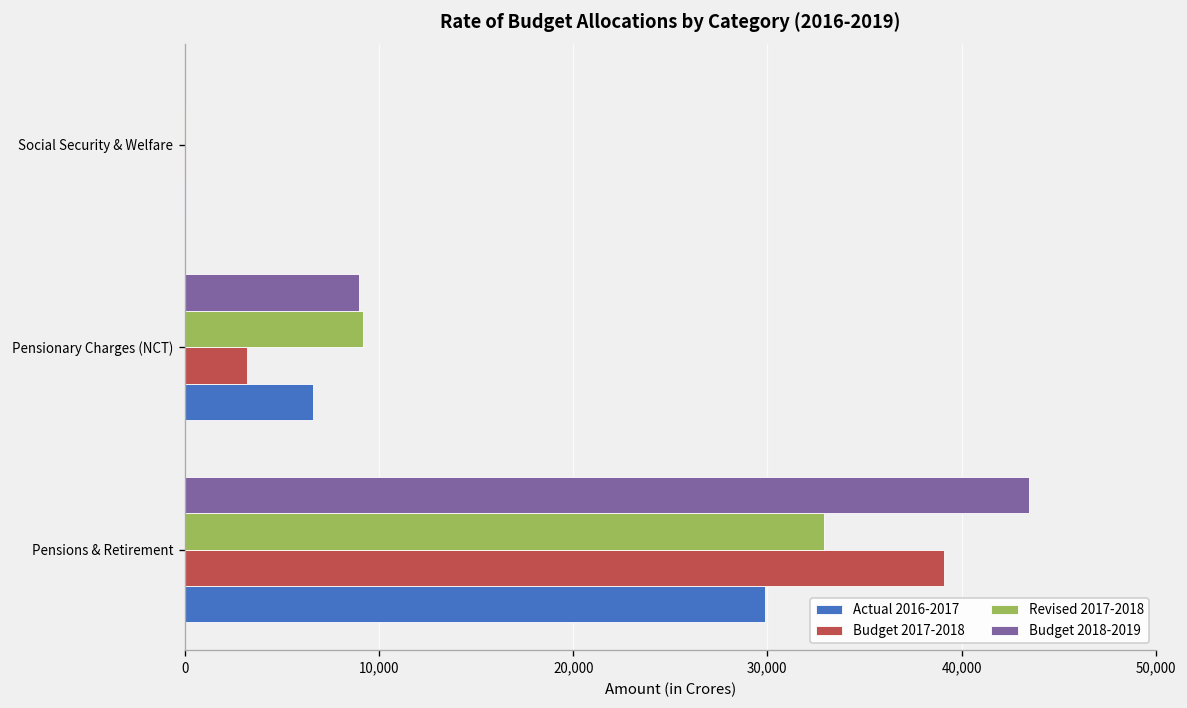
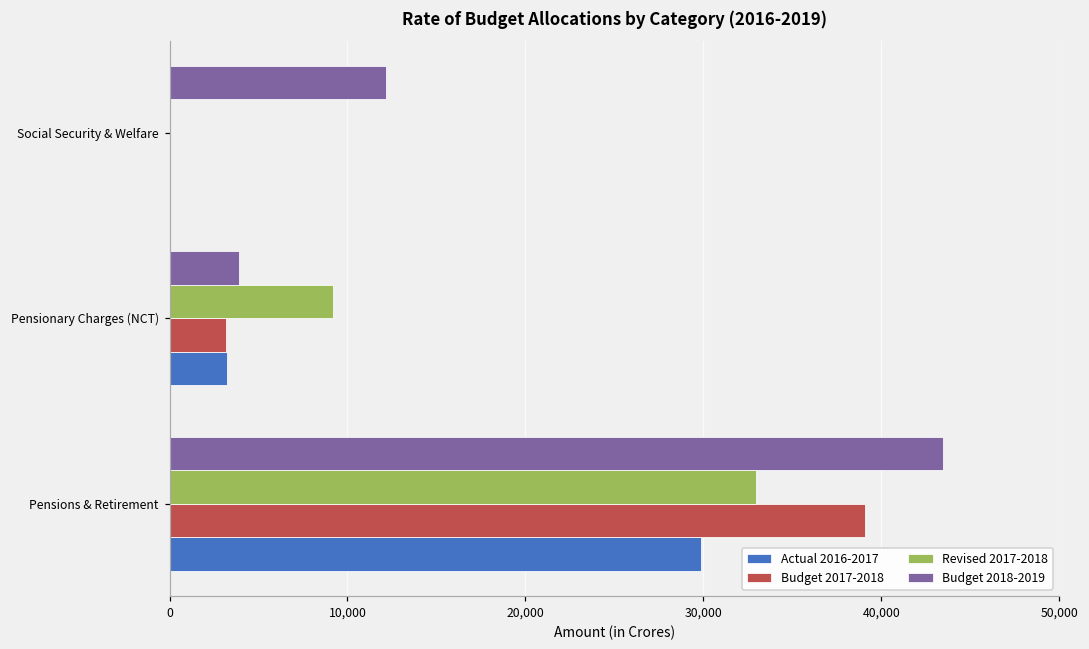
Budget 2018-2019, Social Security & Welfare: 100 -> 12,200
Budget 2018-2019, Pensionary Charges (NCT): 9,000 -> 3,900
Actual 2016-2017, Pensionary Charges (NCT): 6,600 -> 3,200
